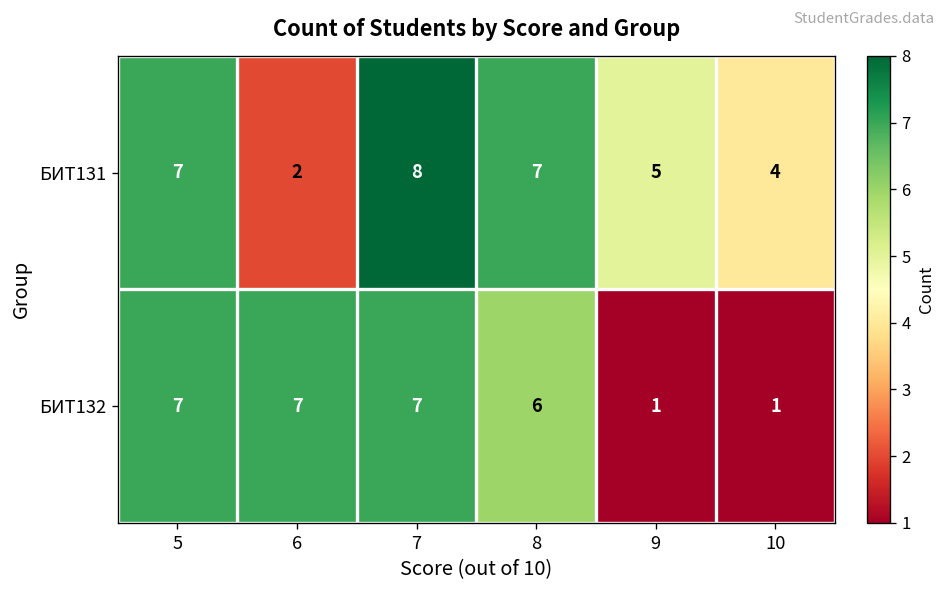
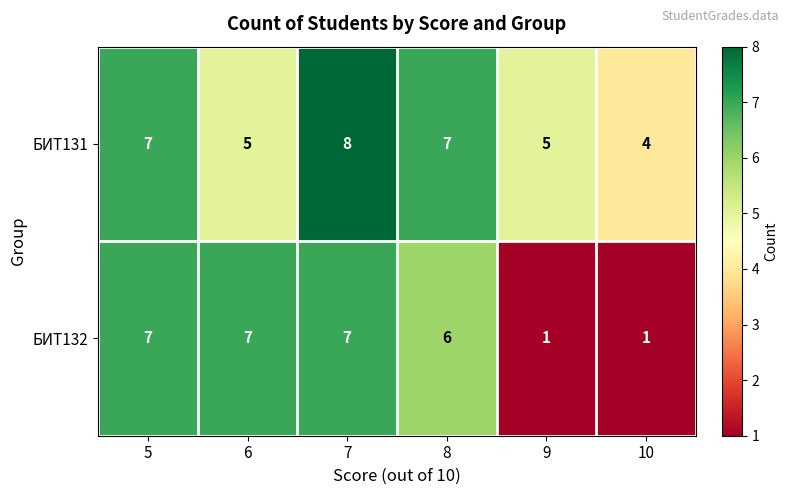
БИТ131, 6: 2 -> 5
